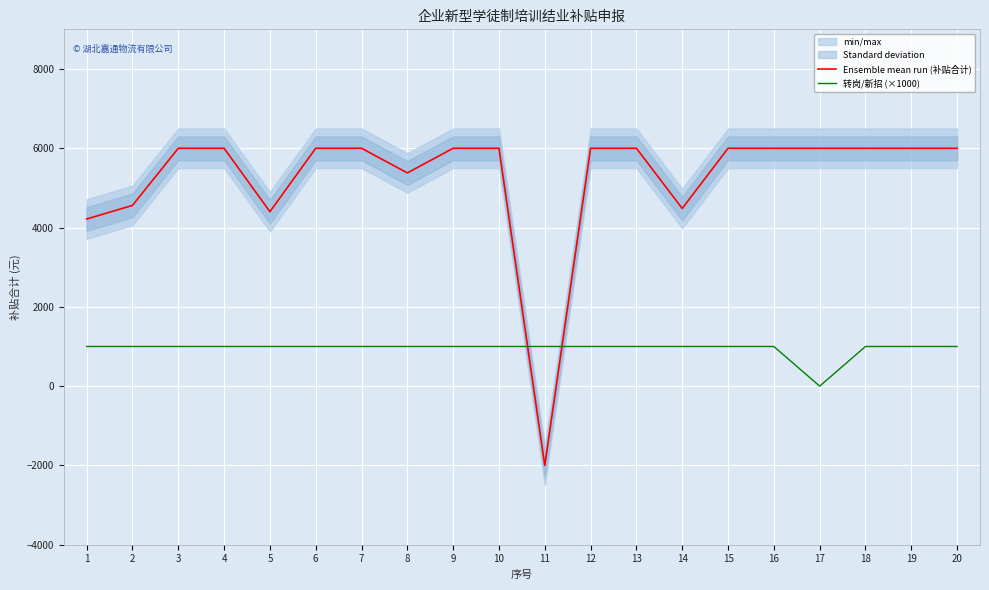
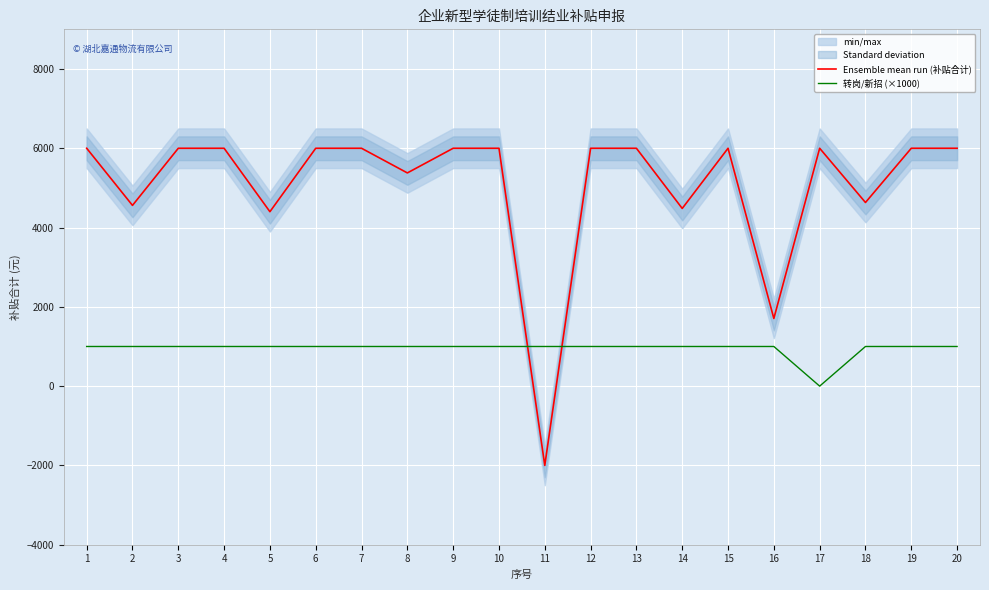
Ensemble mean run (补贴合计), 1: 4200 -> 6000
Ensemble mean run (补贴合计), 16: 6000 -> 1700
Ensemble mean run (补贴合计), 18: 6000 -> 4600
